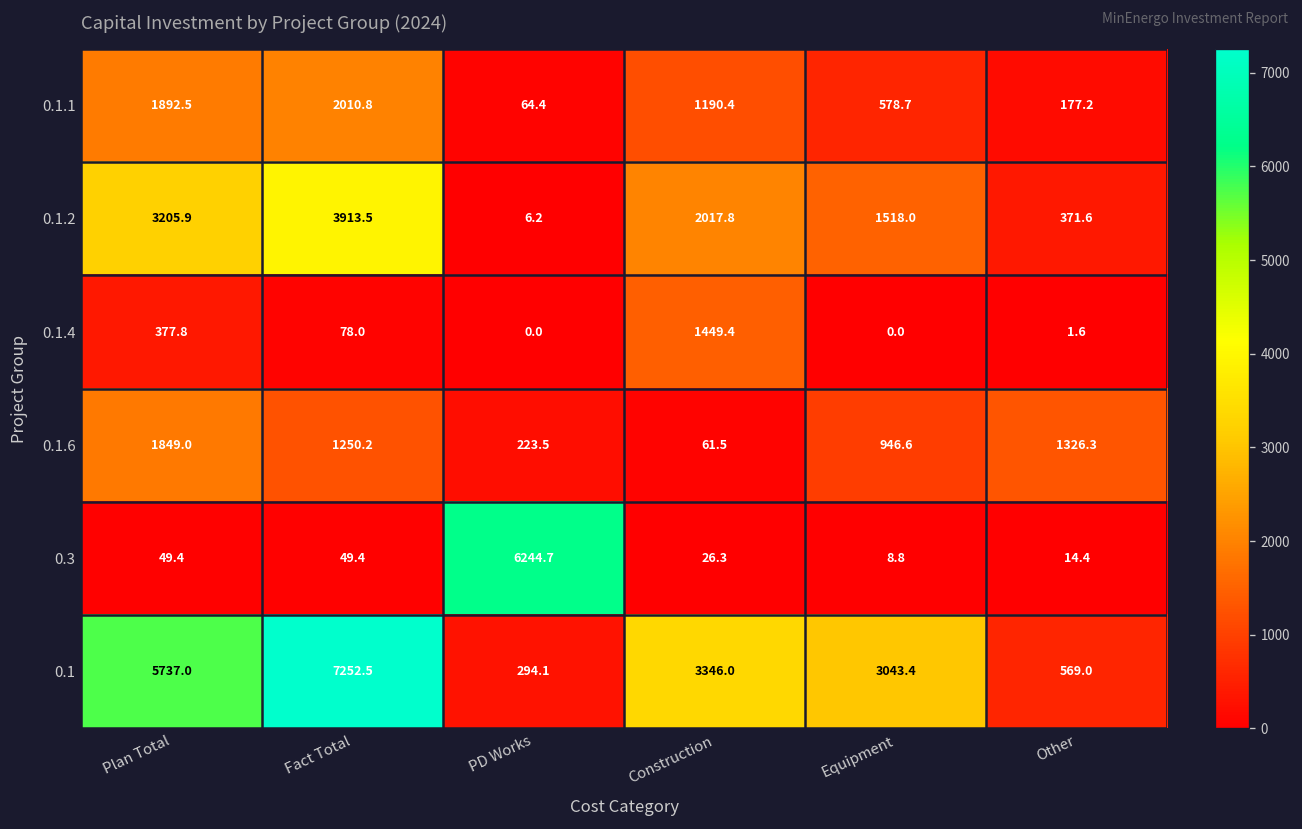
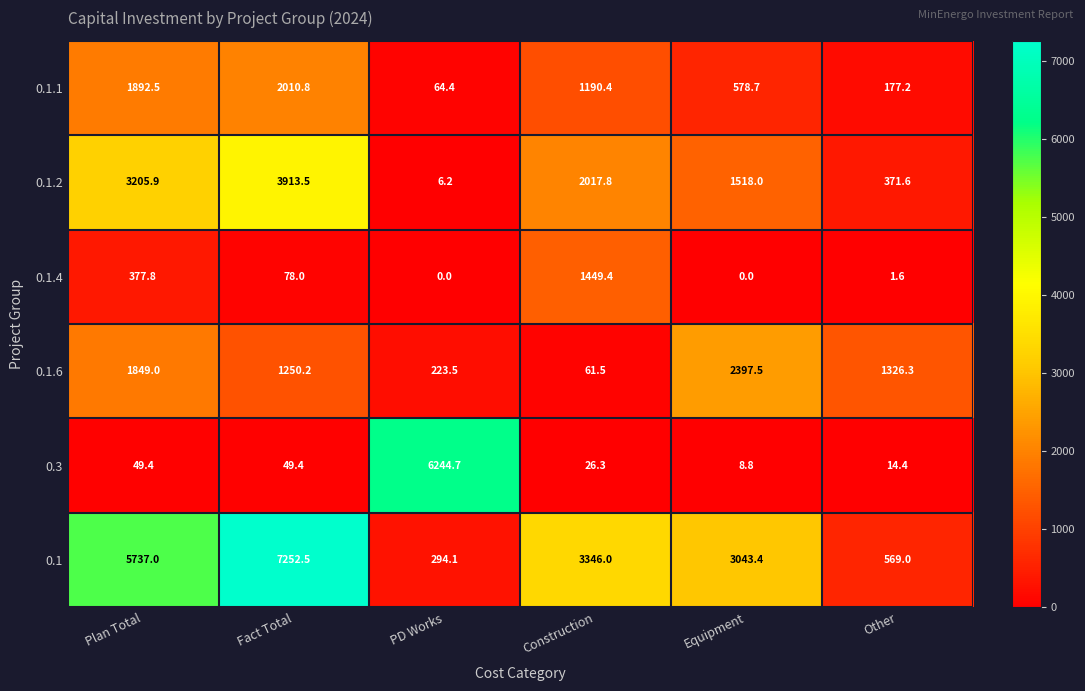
0.1.6, Equipment: 946.6 -> 2397.5
